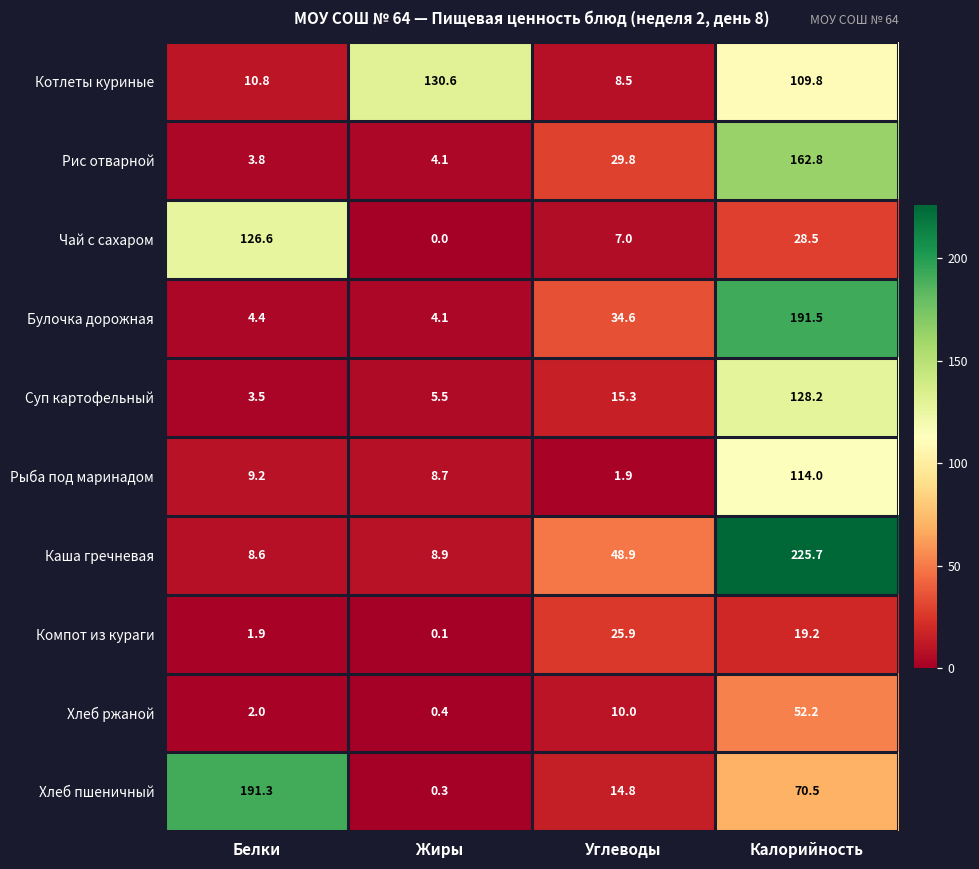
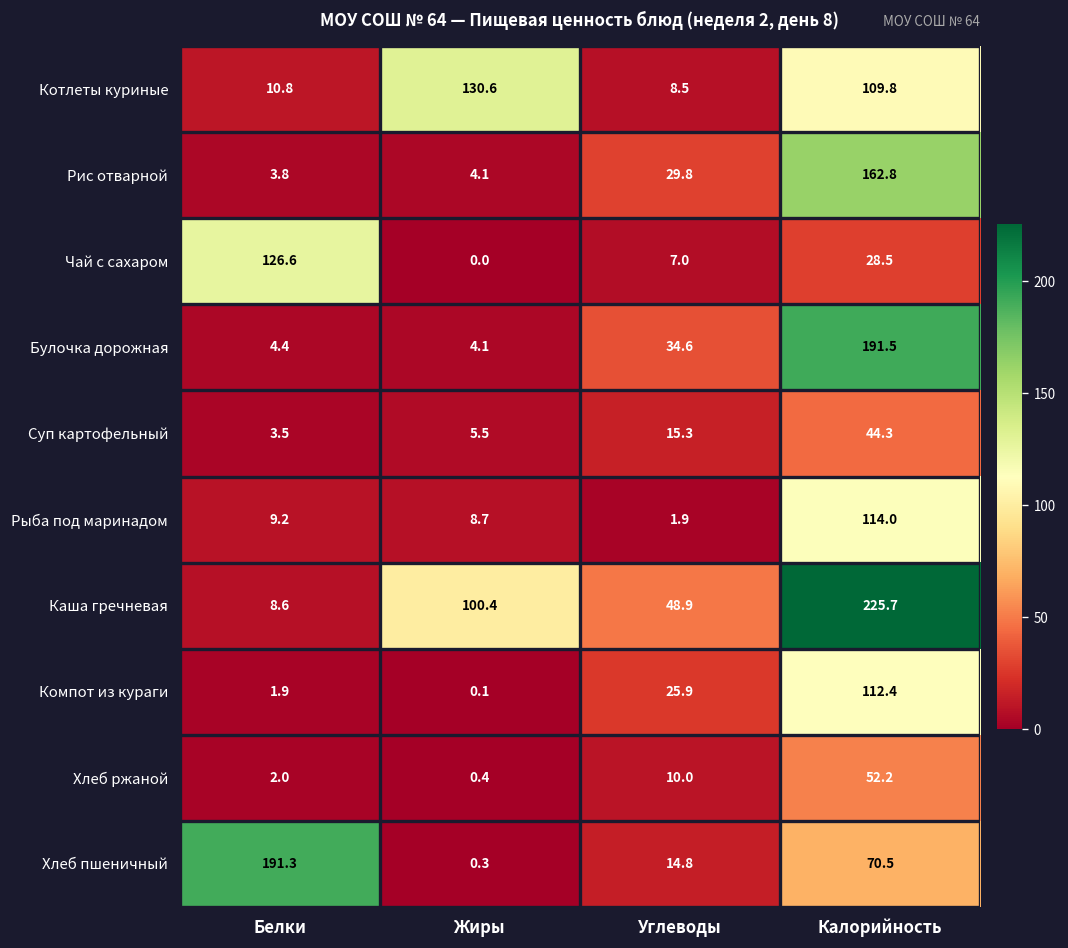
Суп картофельный, Калорийность: 128.2 -> 44.3
Каша гречневая, Жиры: 8.9 -> 100.4
Компот из кураги, Калорийность: 19.2 -> 112.4
